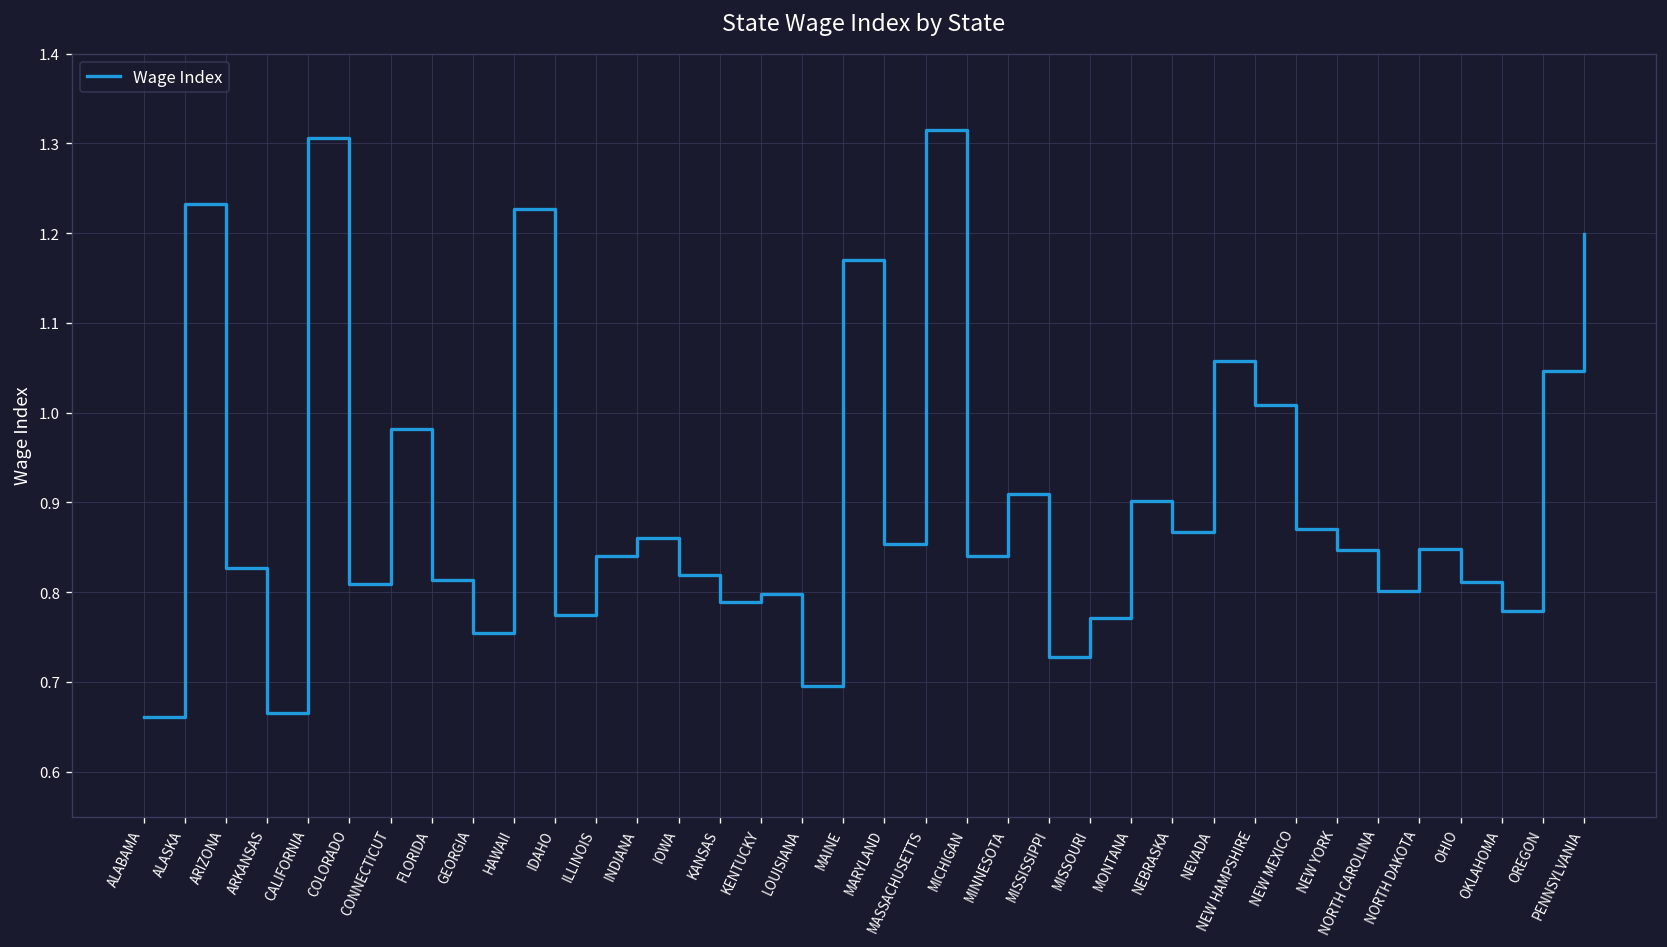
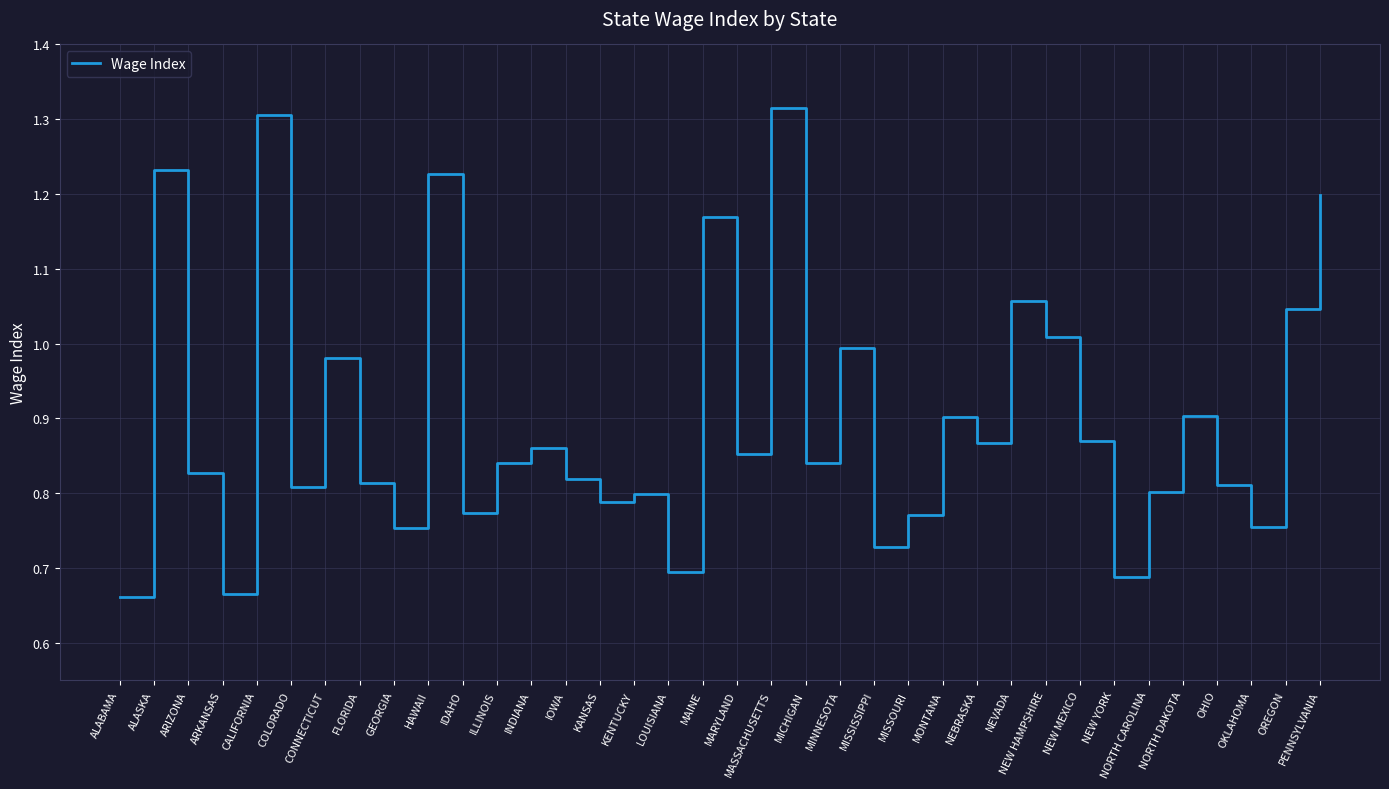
MINNESOTA: 0.91 -> 0.99
NEW YORK: 0.85 -> 0.69
NORTH DAKOTA: 0.85 -> 0.90
OKLAHOMA: 0.78 -> 0.75
